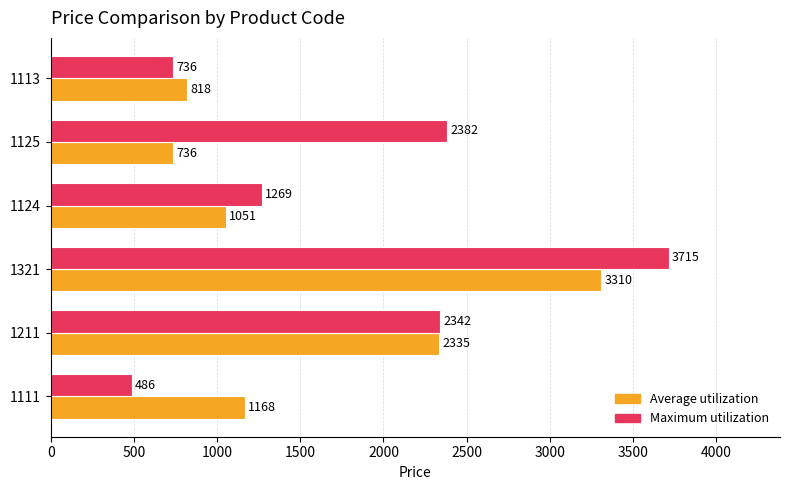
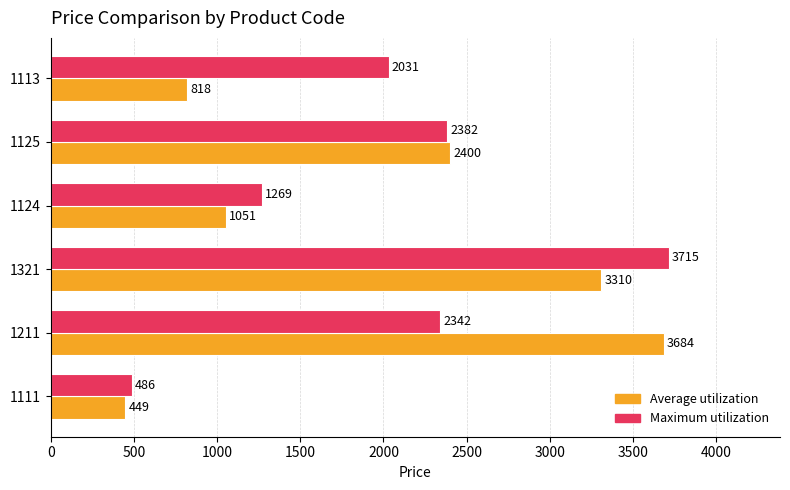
Maximum utilization, 1113: 736 -> 2031
Average utilization, 1125: 736 -> 2400
Average utilization, 1211: 2335 -> 3684
Average utilization, 1111: 1168 -> 449
